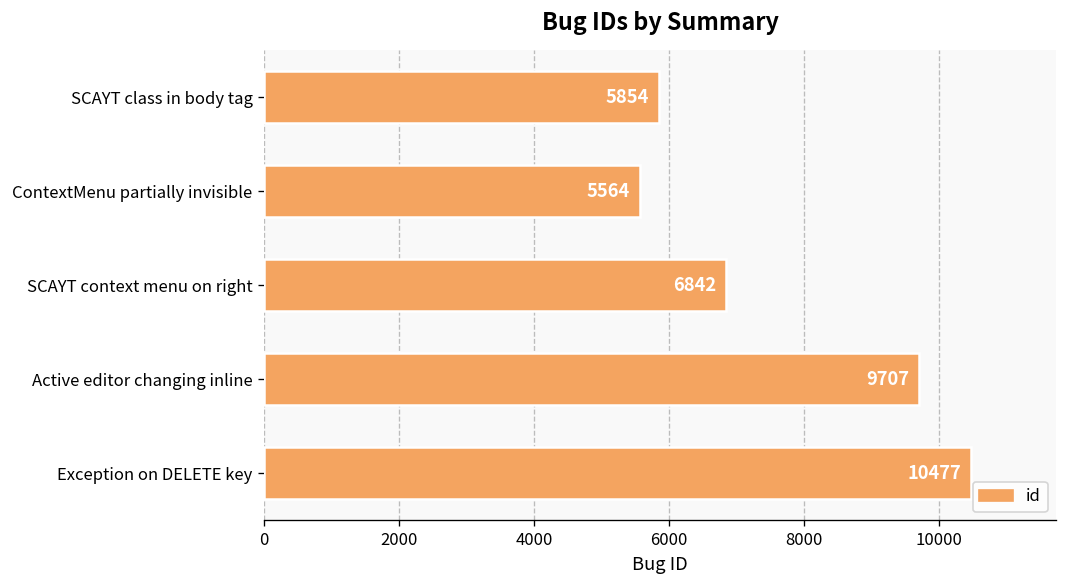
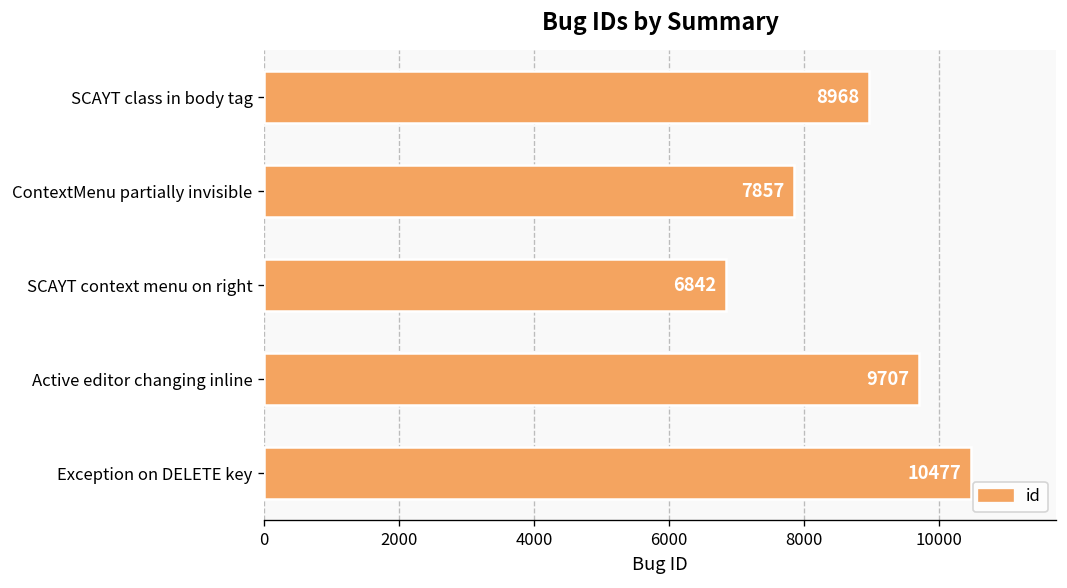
SCAYT class in body tag: 5854 -> 8968
ContextMenu partially invisible: 5564 -> 7857
